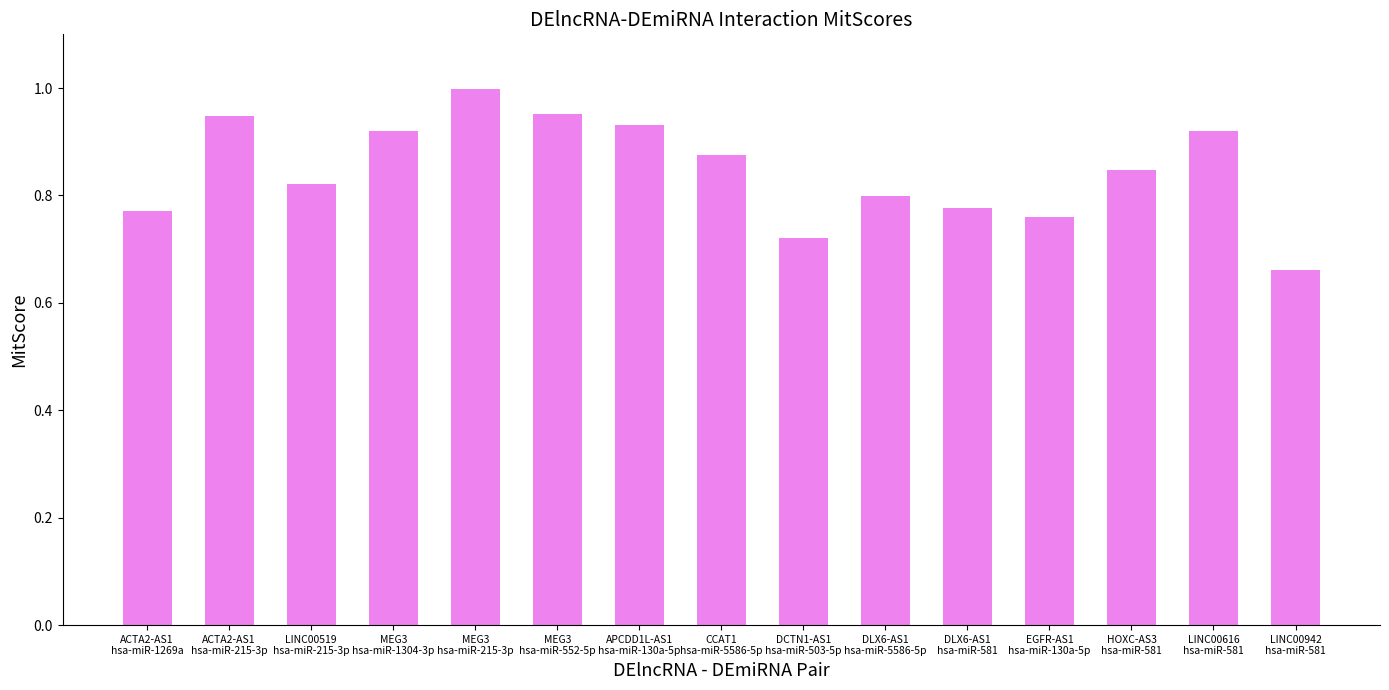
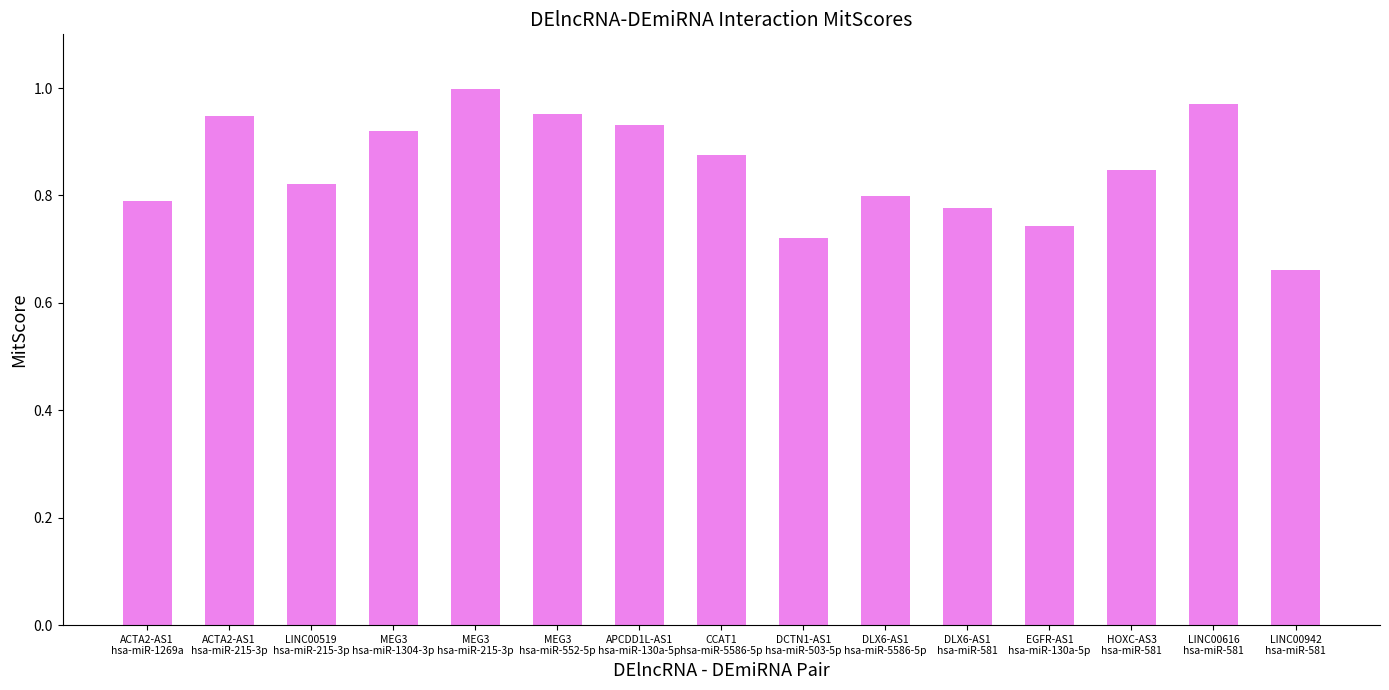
ACTA2-AS1 hsa-miR-1269a: 0.77 -> 0.79
EGFR-AS1 hsa-miR-130a-5p: 0.76 -> 0.74
LINC00616 hsa-miR-581: 0.92 -> 0.97
